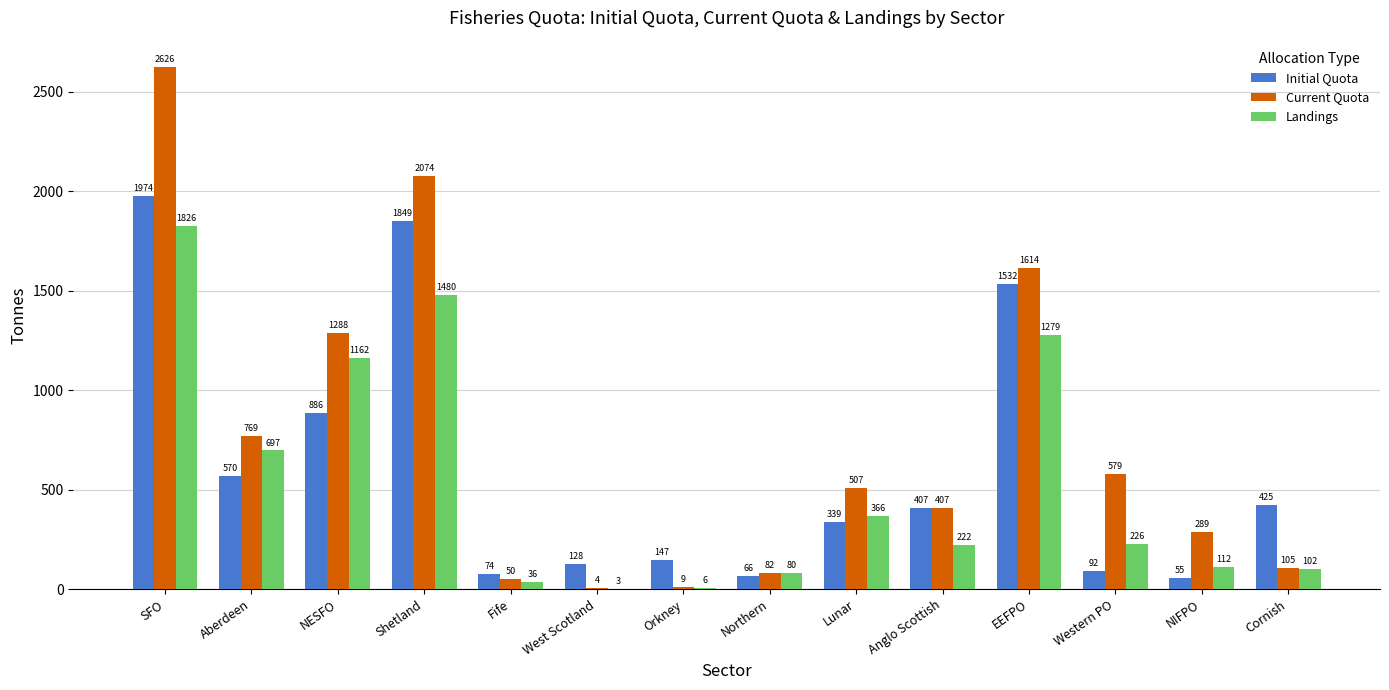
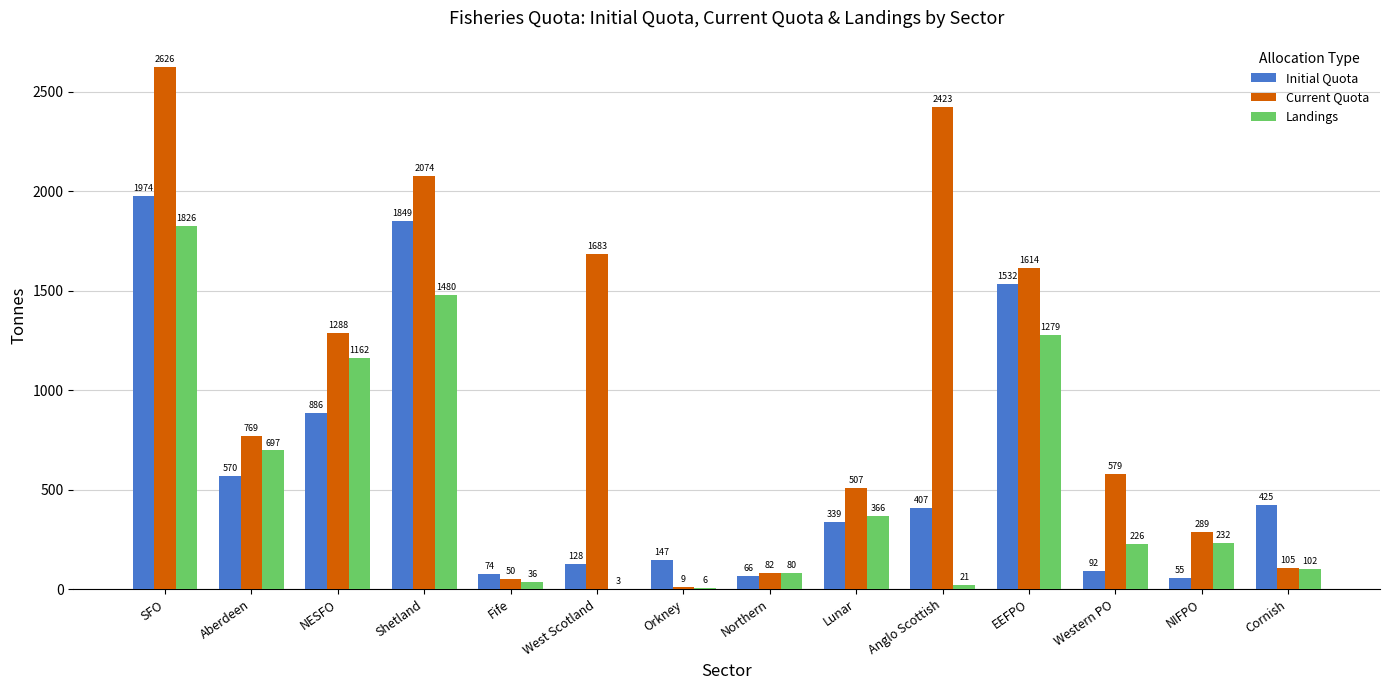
Current Quota, West Scotland: 4 -> 1683
Current Quota, Anglo Scottish: 407 -> 2423
Landings, Anglo Scottish: 222 -> 21
Landings, NIFPO: 112 -> 232
